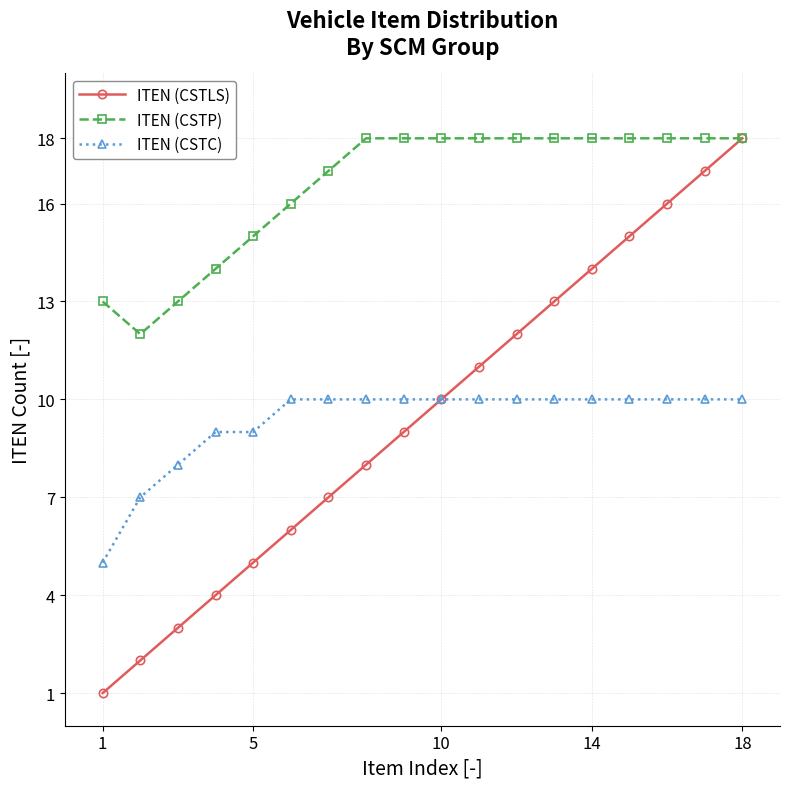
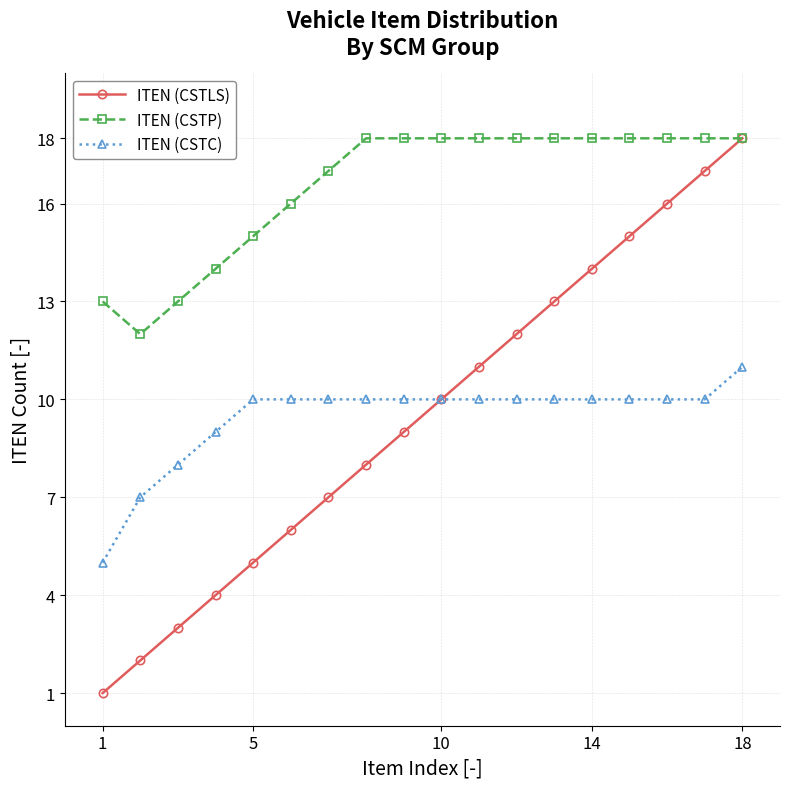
ITEN (CSTC), 5: 9 -> 10
ITEN (CSTC), 18: 10 -> 11
